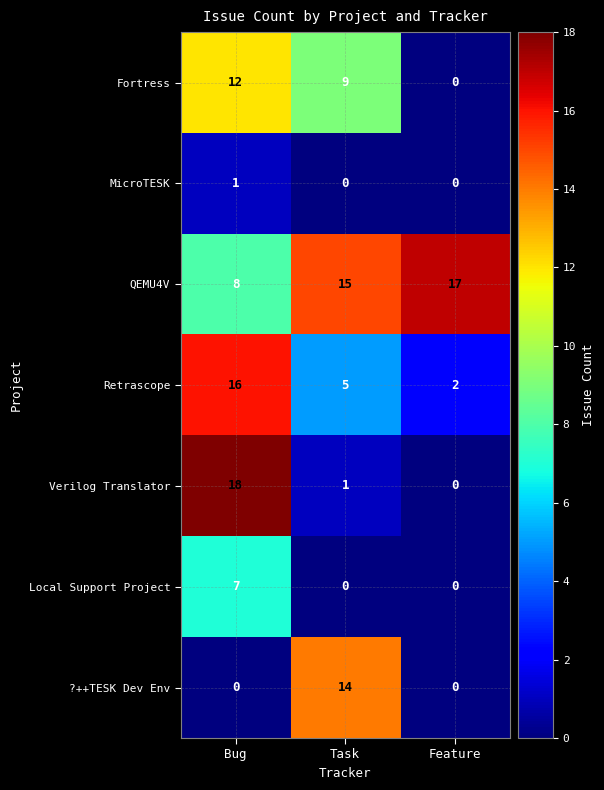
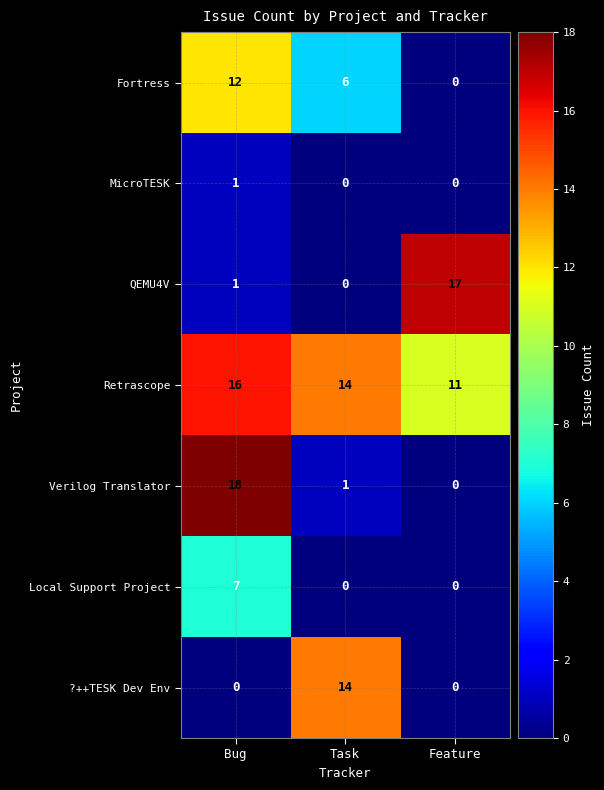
Fortress, Task: 9 -> 6
QEMU4V, Bug: 8 -> 1
QEMU4V, Task: 15 -> 0
Retrascope, Task: 5 -> 14
Retrascope, Feature: 2 -> 11
